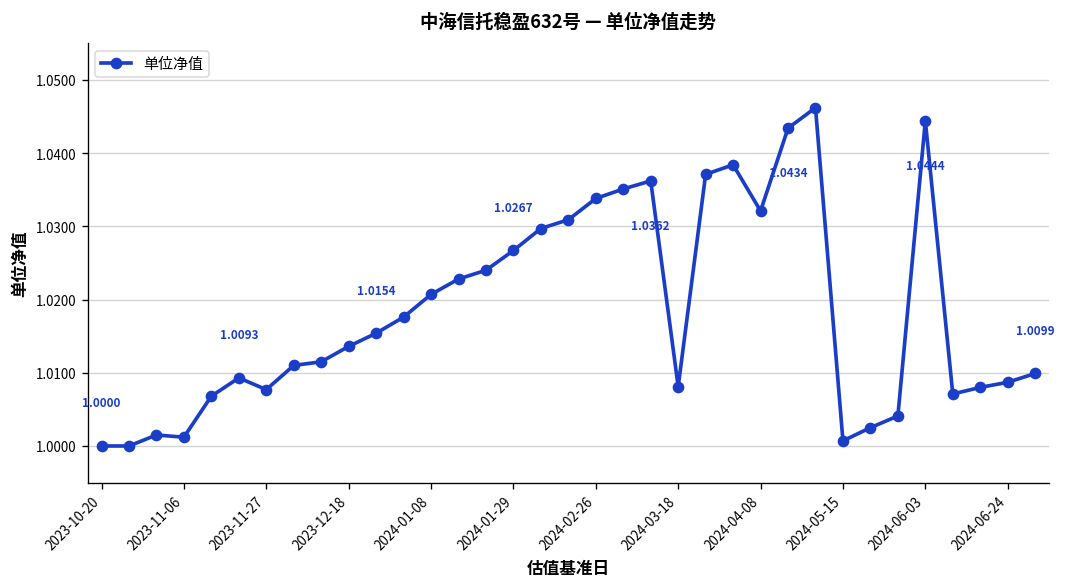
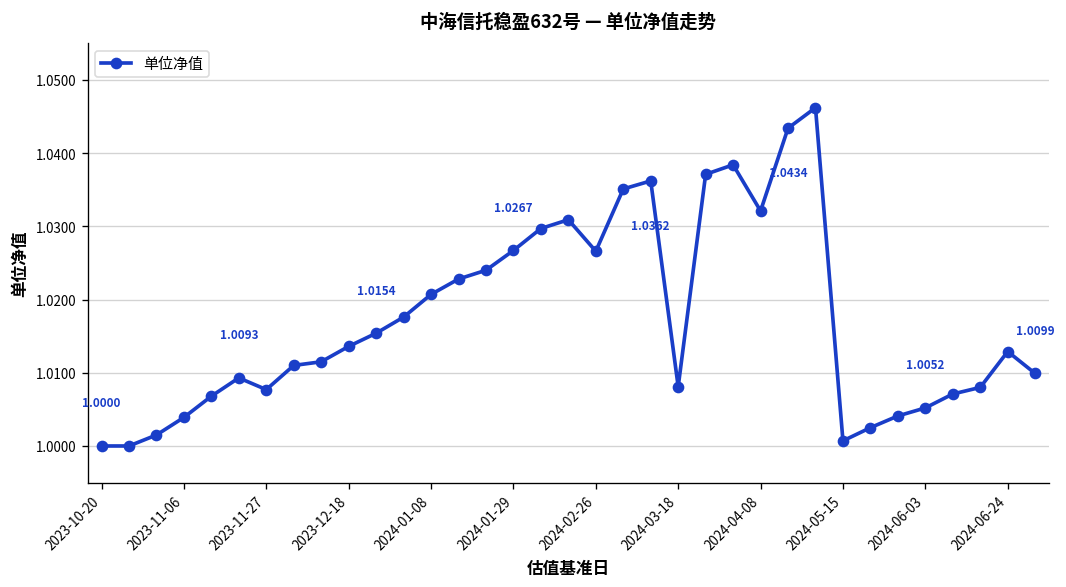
2023-11-06: 1.001 -> 1.004
2024-02-26: 1.034 -> 1.027
2024-06-03: 1.0444 -> 1.0052
2024-06-24: 1.009 -> 1.013
